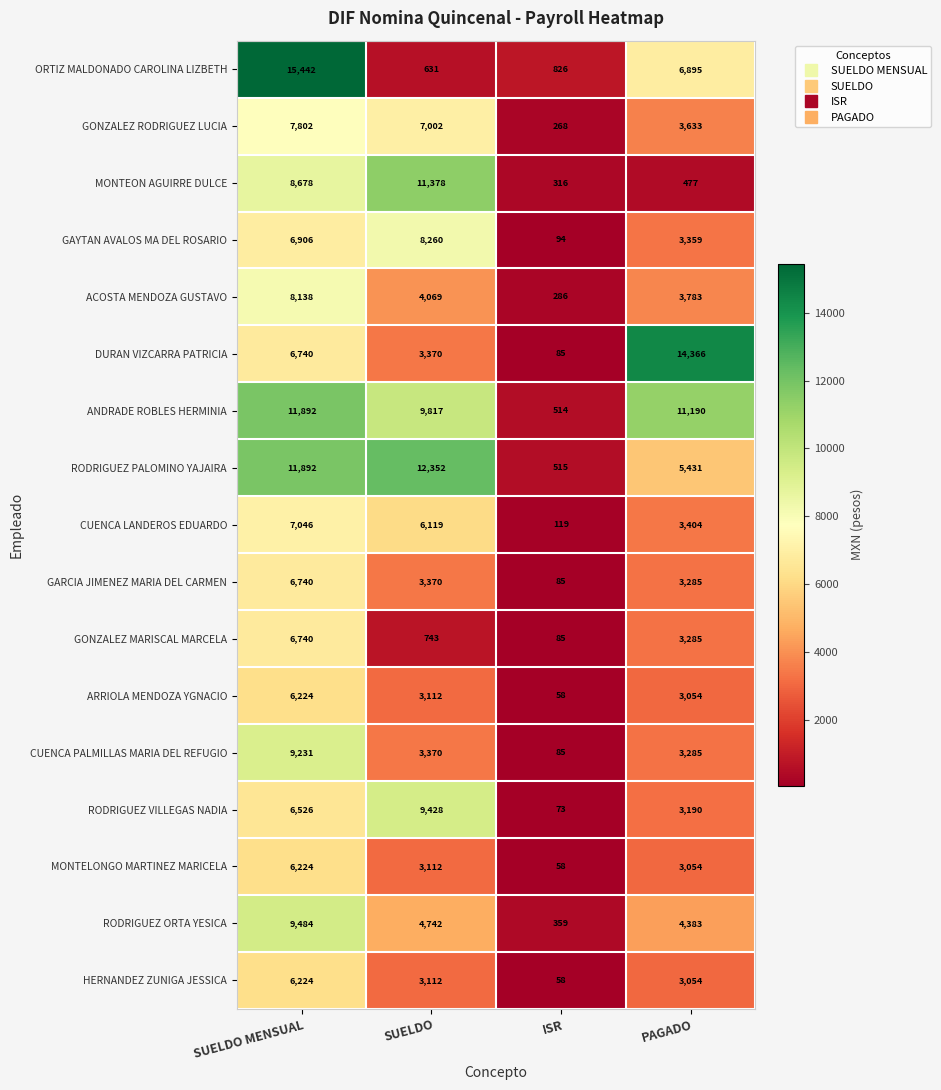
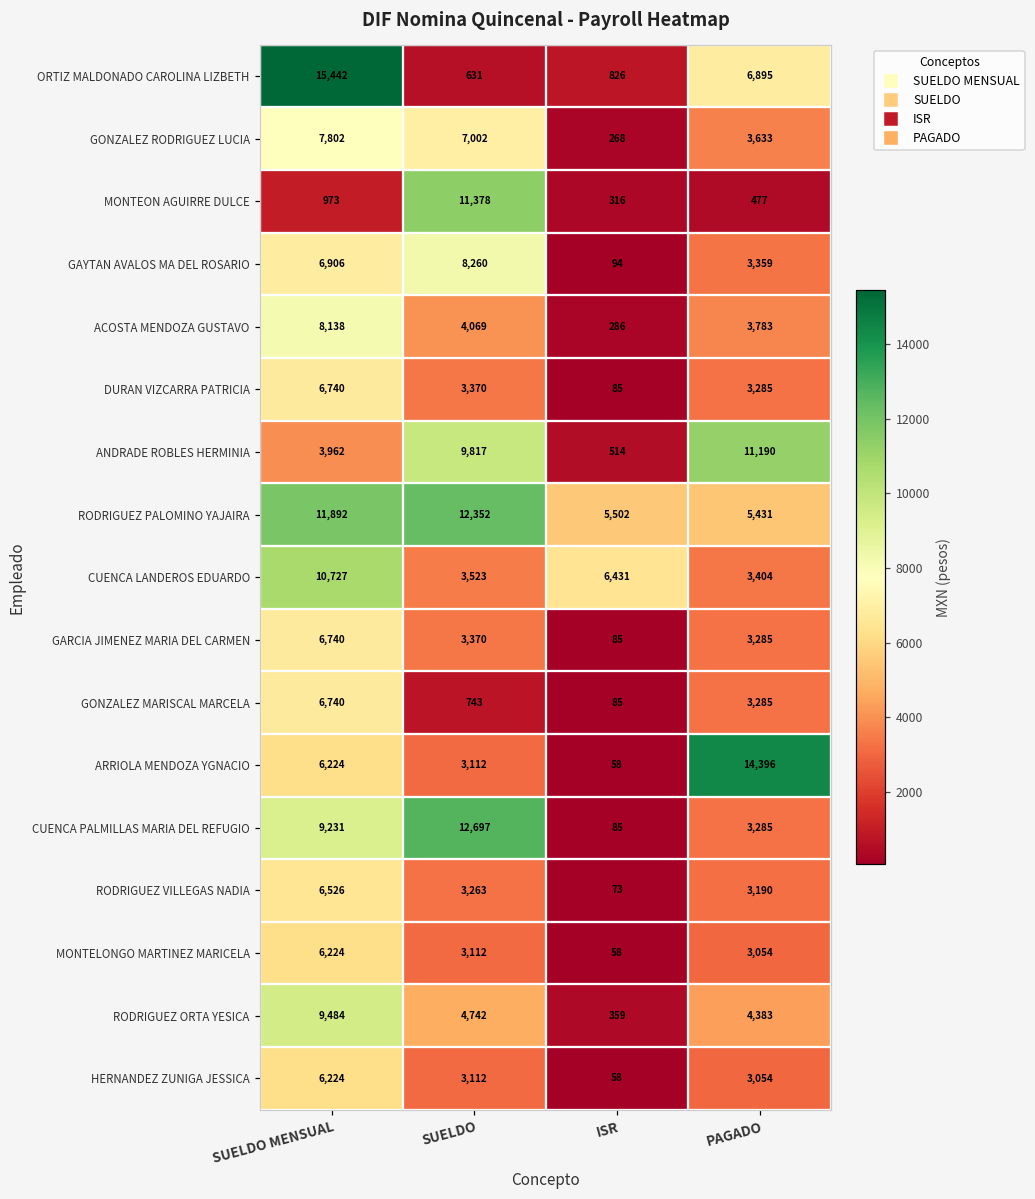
MONTEON AGUIRRE DULCE, SUELDO MENSUAL: 8,678 -> 973
DURAN VIZCARRA PATRICIA, PAGADO: 14,366 -> 3,285
ANDRADE ROBLES HERMINIA, SUELDO MENSUAL: 11,892 -> 3,962
RODRIGUEZ PALOMINO YAJAIRA, ISR: 515 -> 5,502
CUENCA LANDEROS EDUARDO, SUELDO MENSUAL: 7,046 -> 10,727
CUENCA LANDEROS EDUARDO, SUELDO: 6,119 -> 3,523
CUENCA LANDEROS EDUARDO, ISR: 119 -> 6,431
ARRIOLA MENDOZA YGNACIO, PAGADO: 3,054 -> 14,396
CUENCA PALMILLAS MARIA DEL REFUGIO, SUELDO: 3,370 -> 12,697
RODRIGUEZ VILLEGAS NADIA, SUELDO: 9,428 -> 3,263
